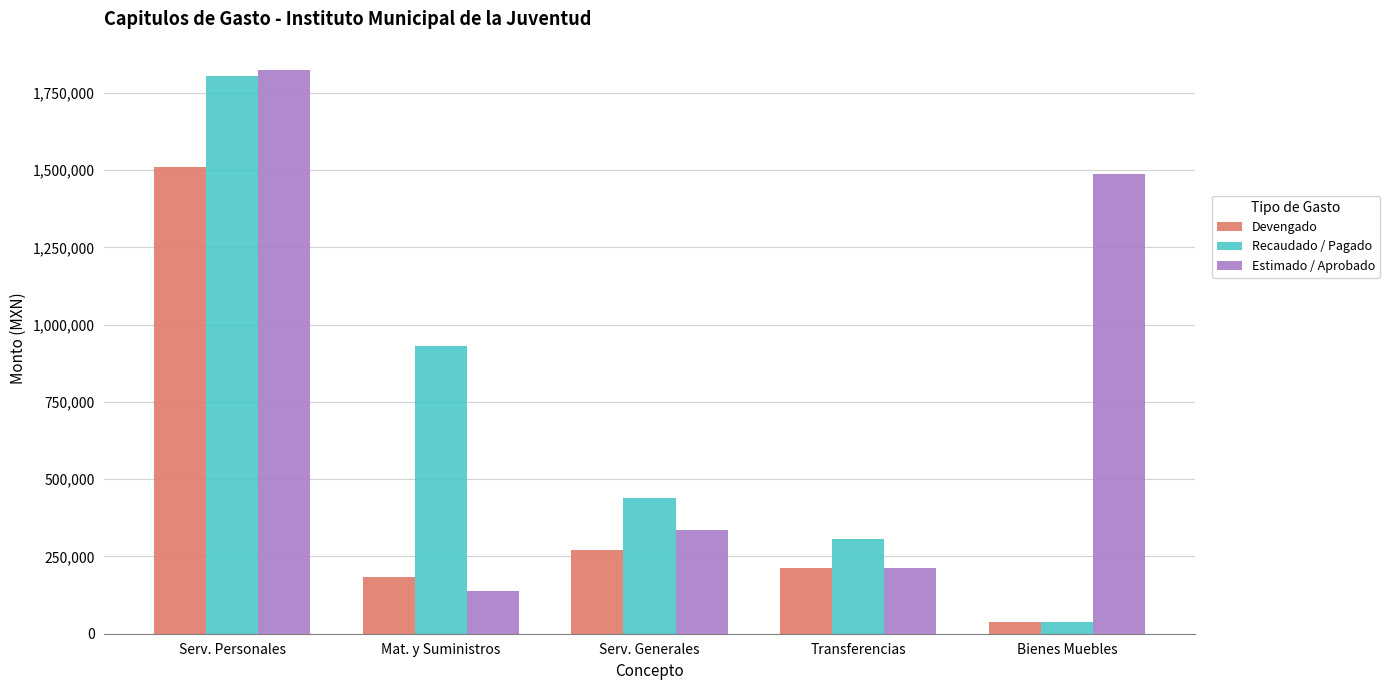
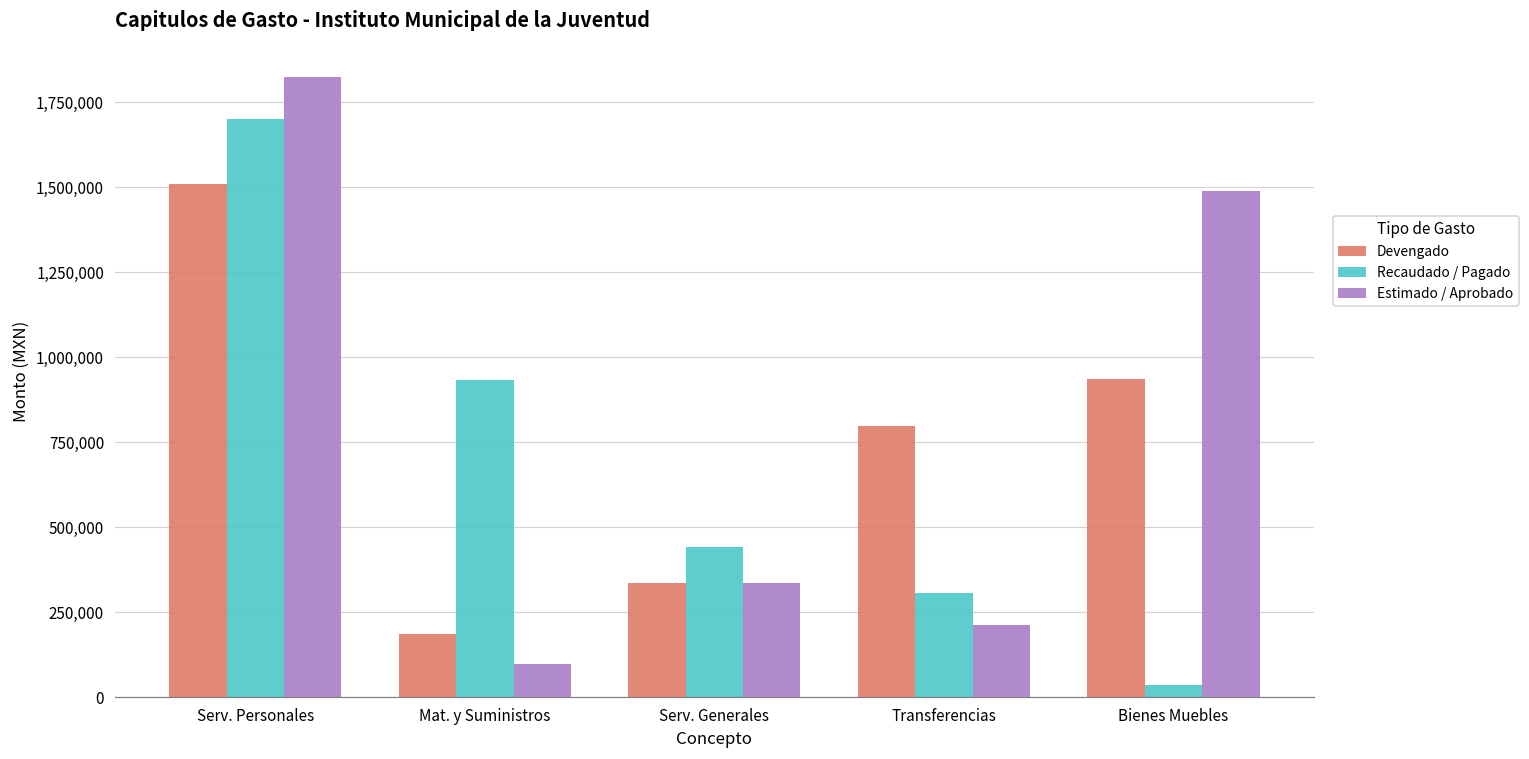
Recaudado / Pagado, Serv. Personales: 1,810,000 -> 1,700,000
Estimado / Aprobado, Mat. y Suministros: 140,000 -> 100,000
Devengado, Serv. Generales: 270,000 -> 340,000
Devengado, Transferencias: 210,000 -> 800,000
Devengado, Bienes Muebles: 40,000 -> 930,000
